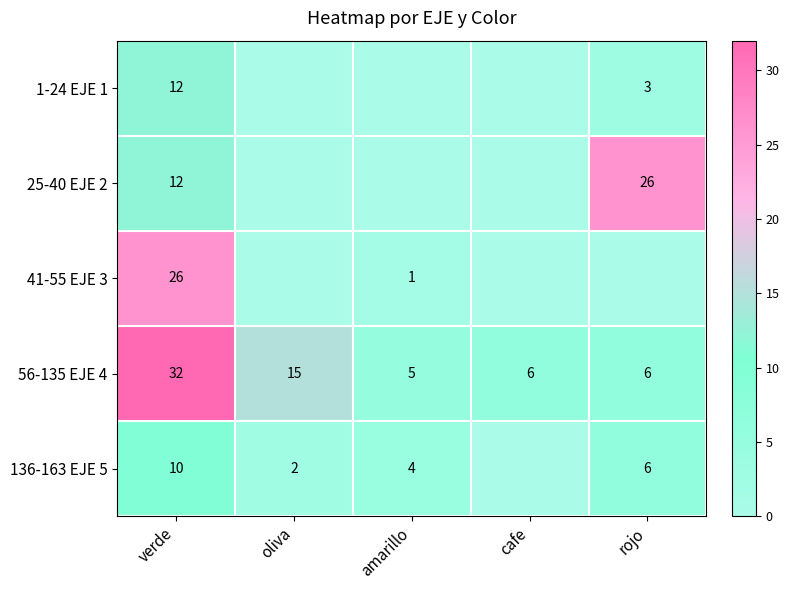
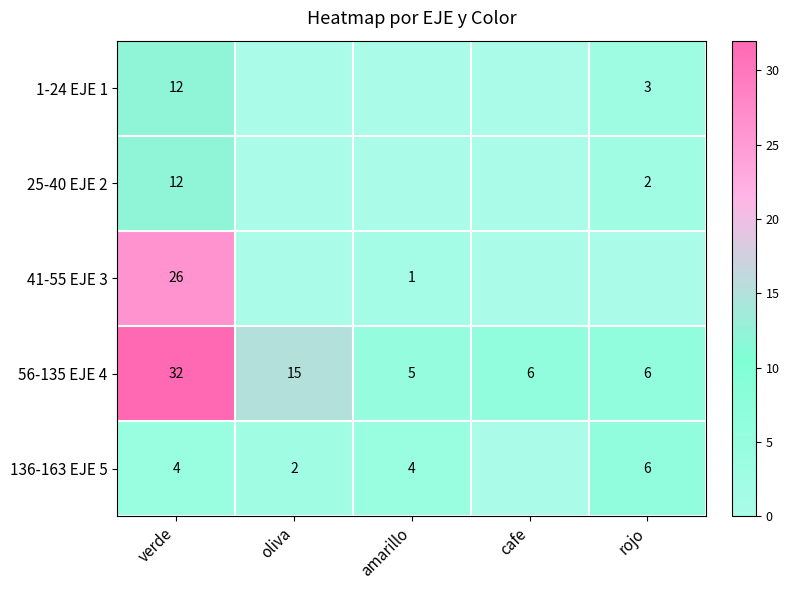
25-40 EJE 2, rojo: 26 -> 2
136-163 EJE 5, verde: 10 -> 4
